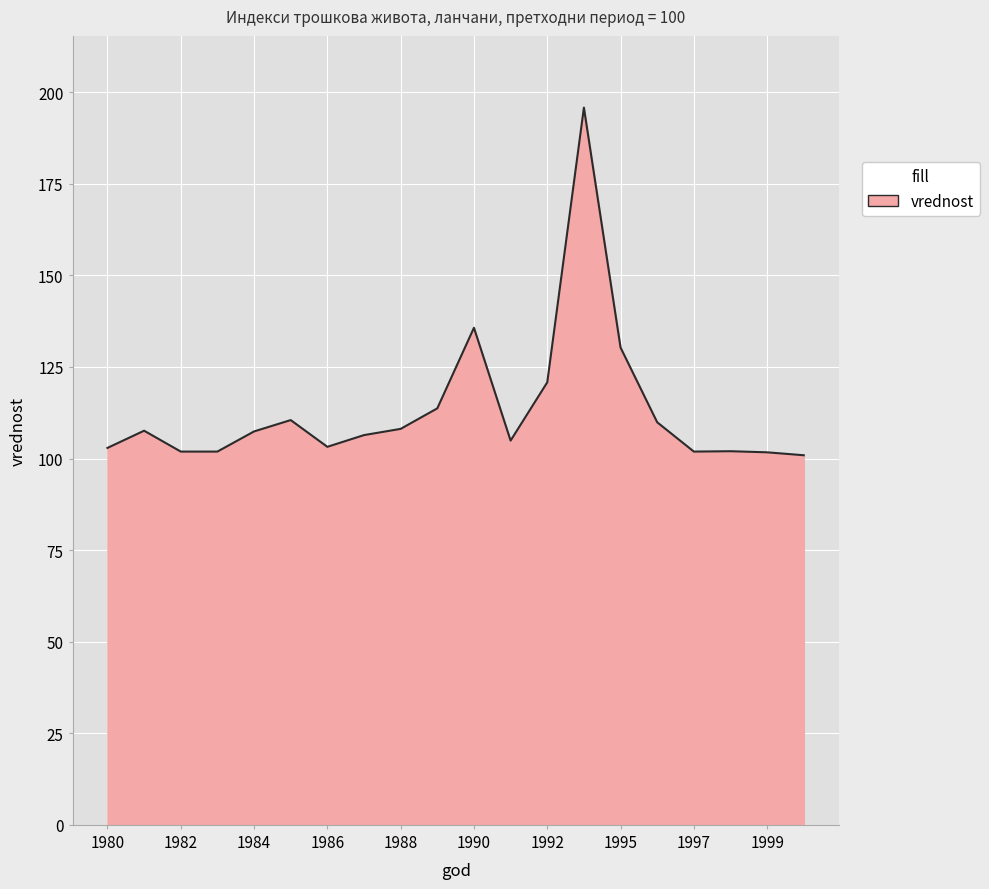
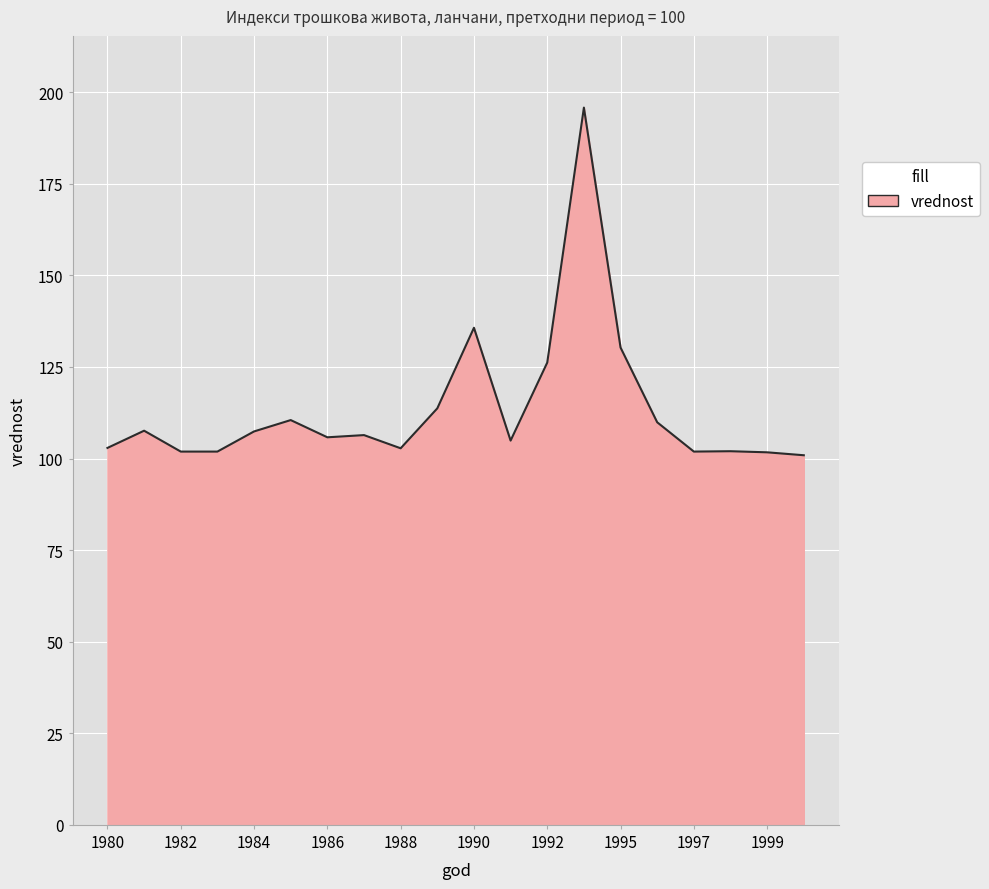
1986: 103 -> 106
1988: 108 -> 103
1992: 121 -> 126
